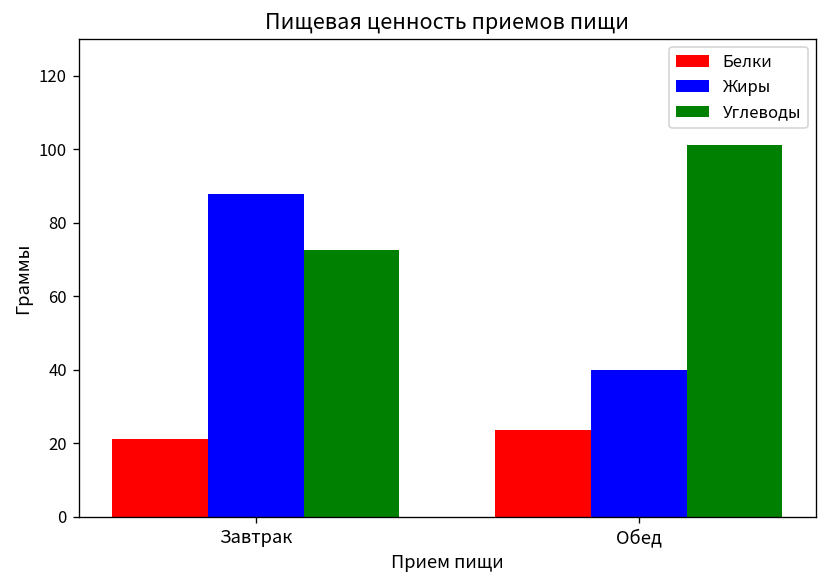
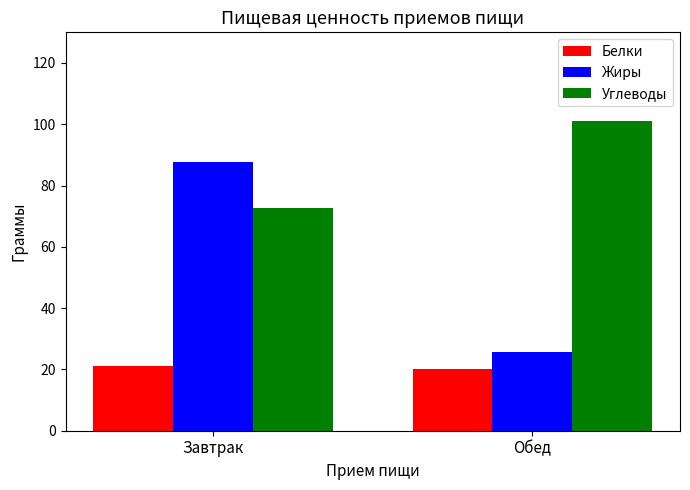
Белки, Обед: 24 -> 20
Жиры, Обед: 40 -> 26
